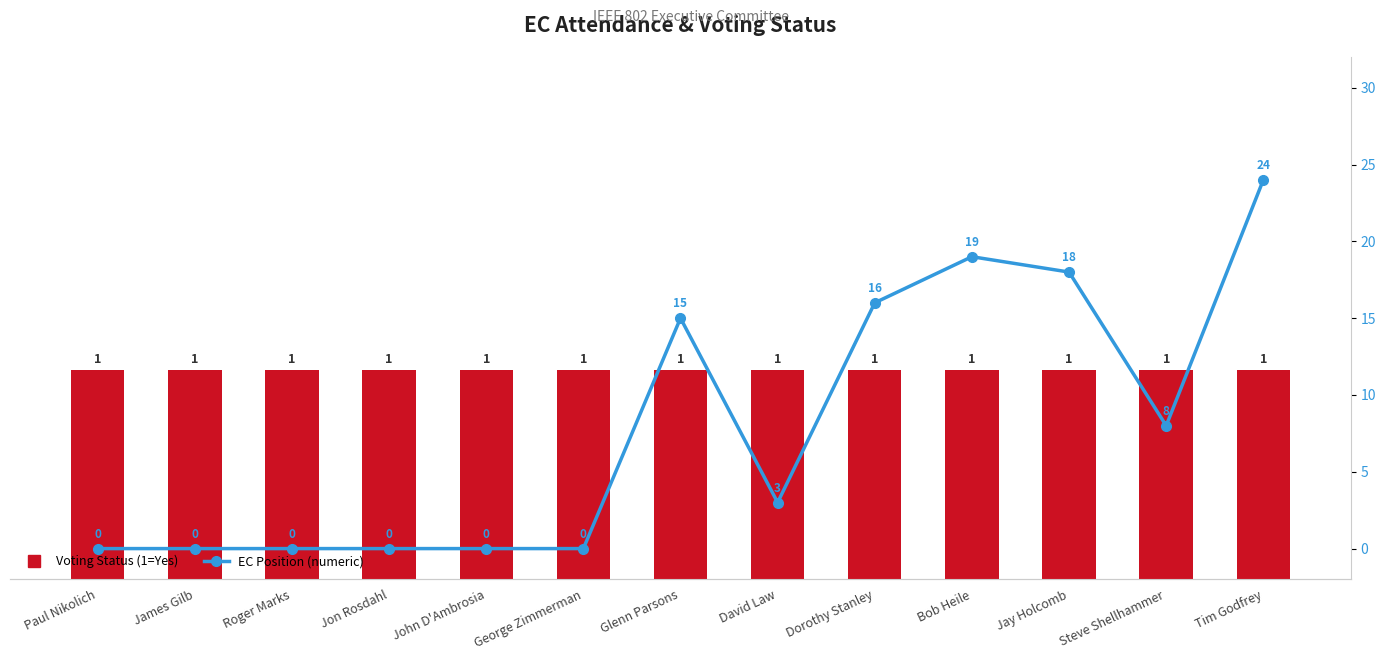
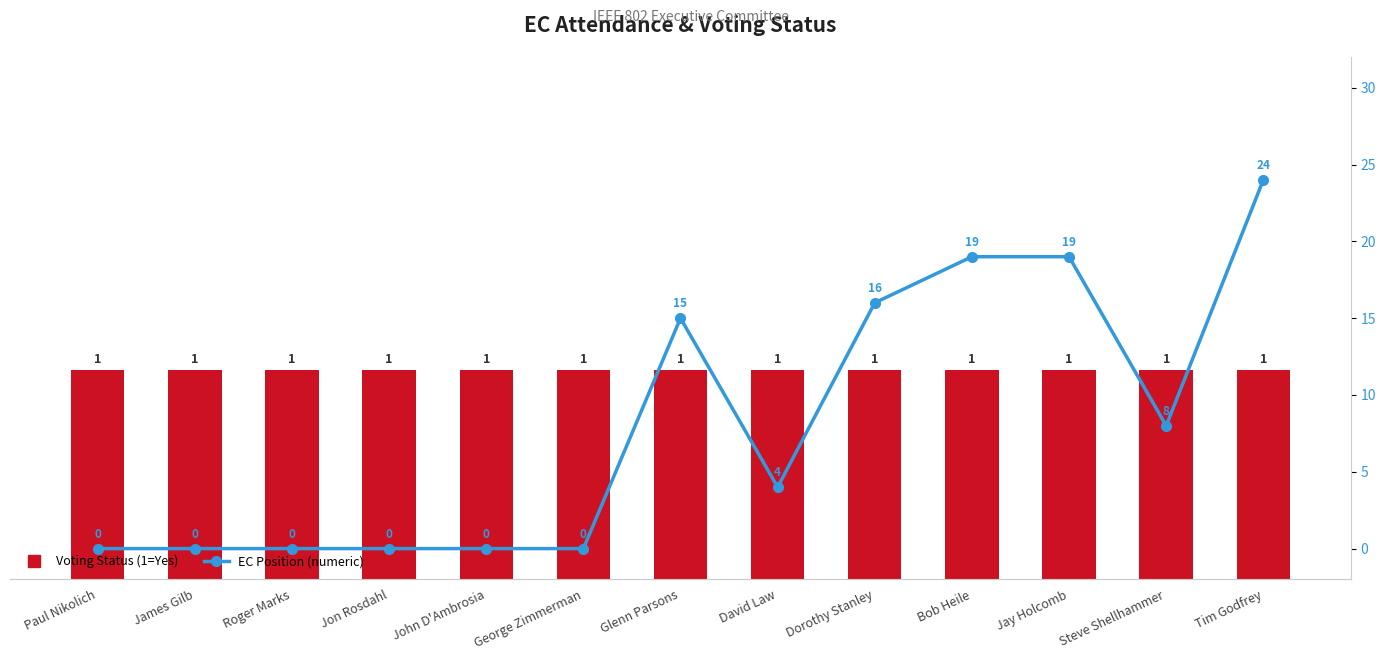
EC Position (numeric), David Law: 3 -> 4
EC Position (numeric), Jay Holcomb: 18 -> 19
